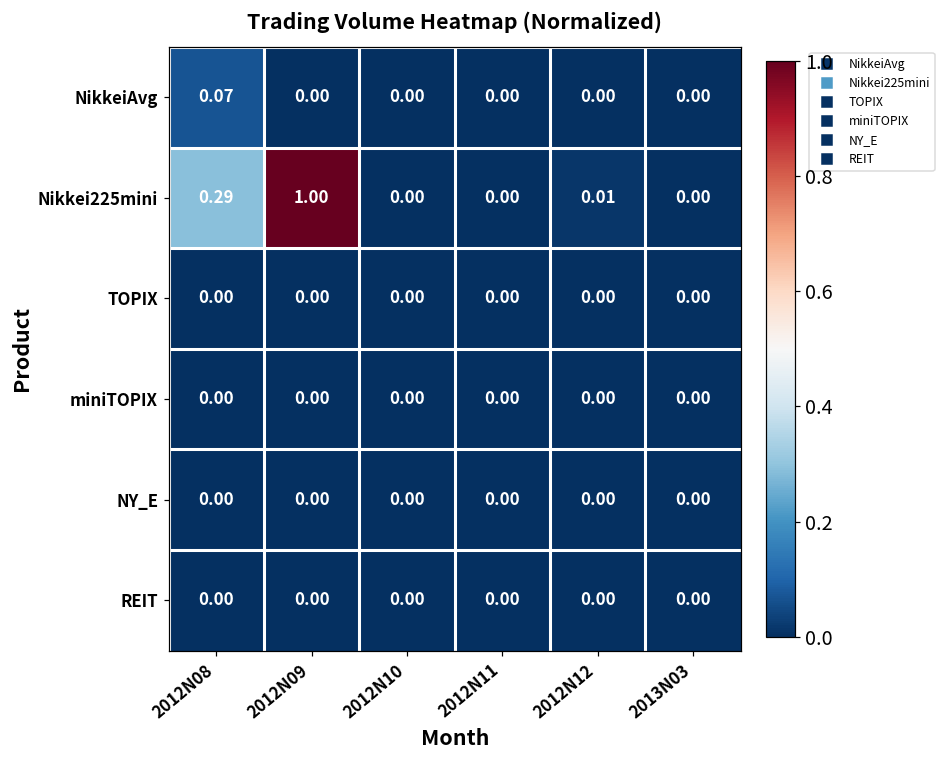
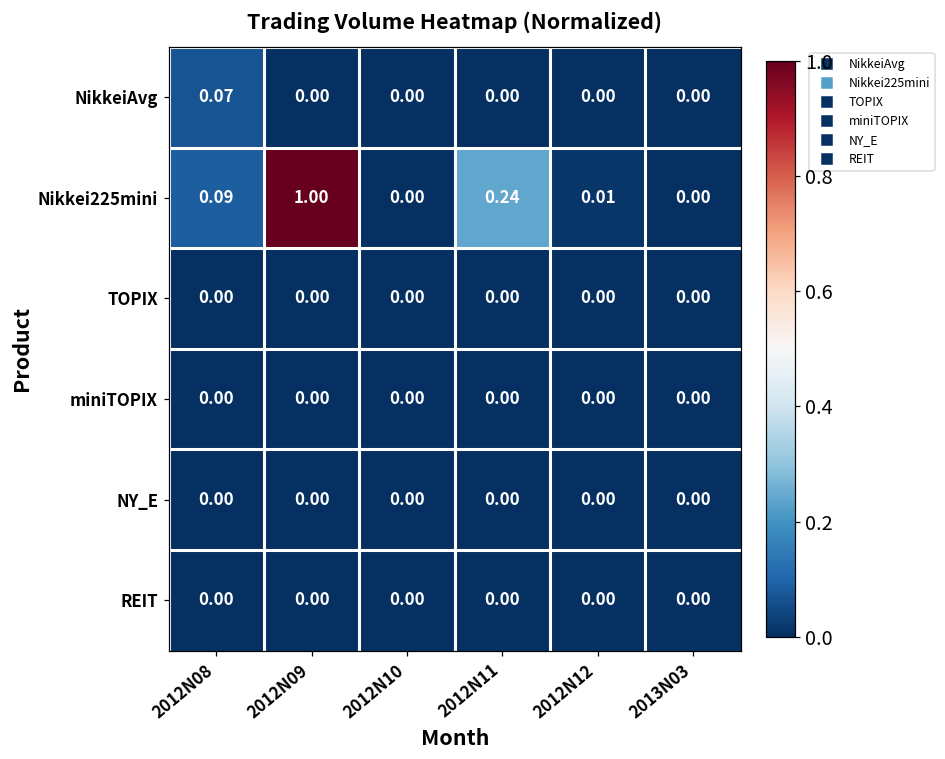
Nikkei225mini, 2012N08: 0.29 -> 0.09
Nikkei225mini, 2012N11: 0.00 -> 0.24
